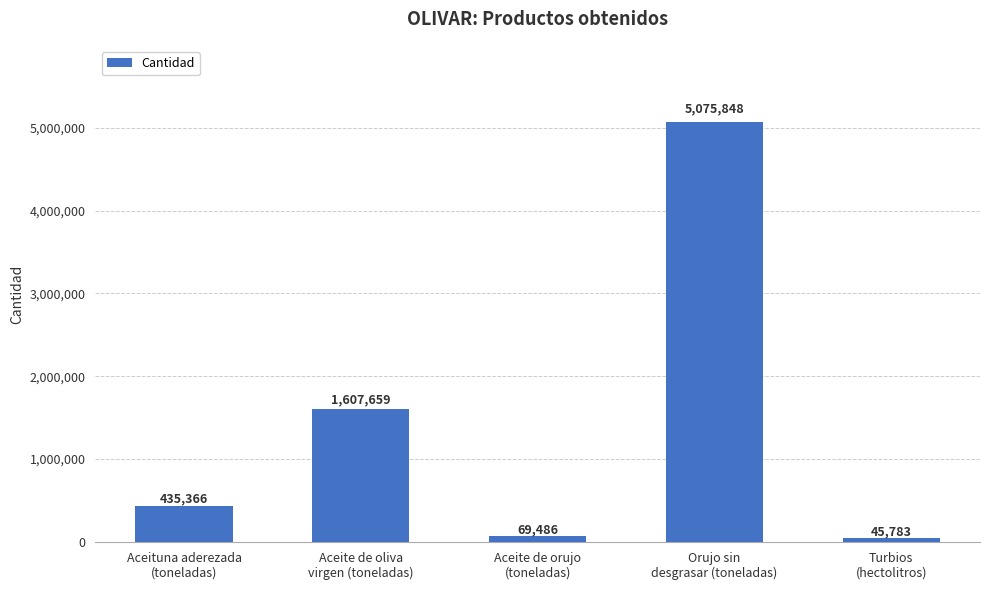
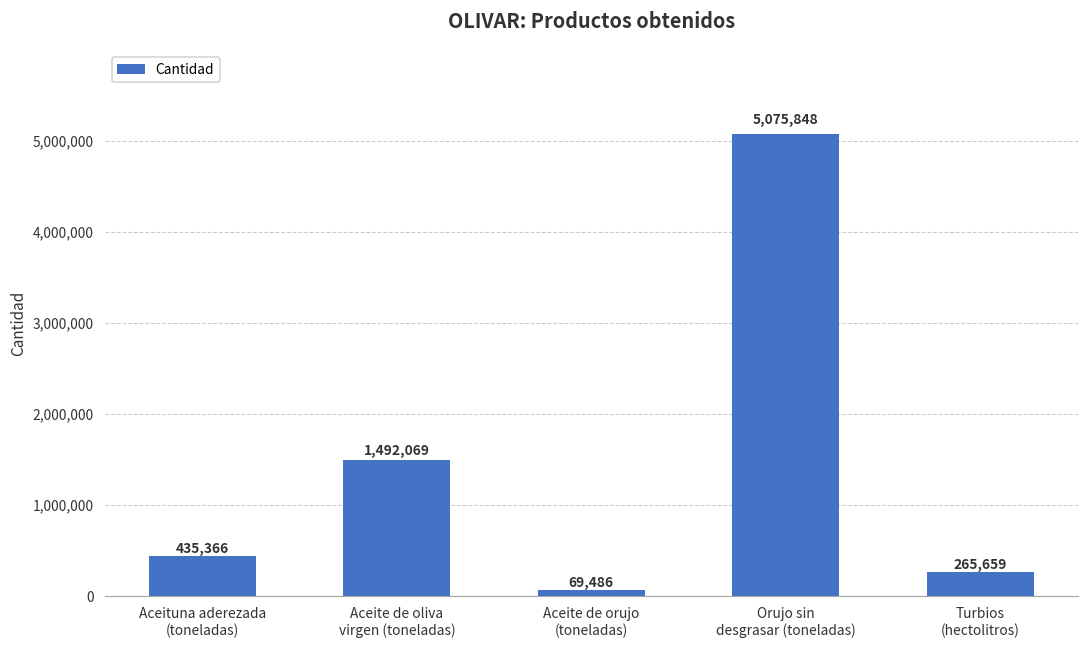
Aceite de oliva virgen (toneladas): 1,607,659 -> 1,492,069
Turbios (hectolitros): 45,783 -> 265,659
